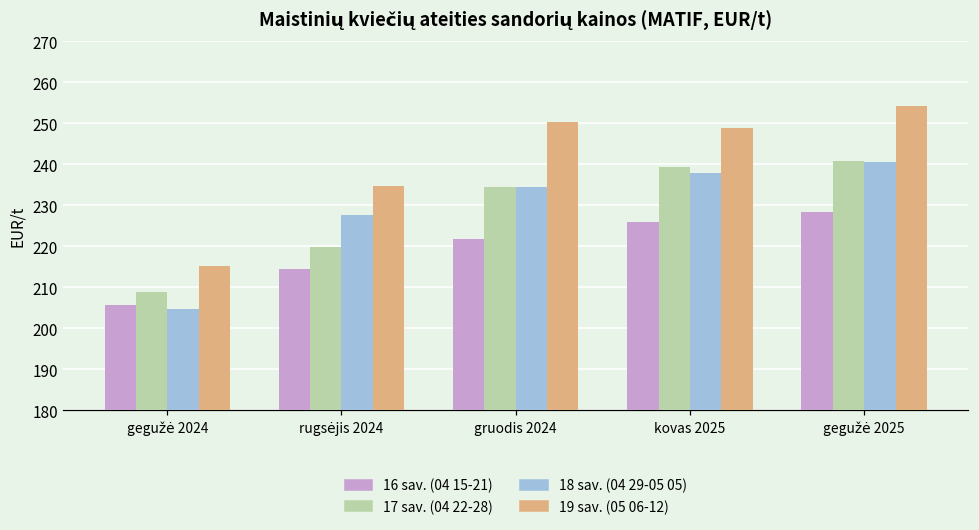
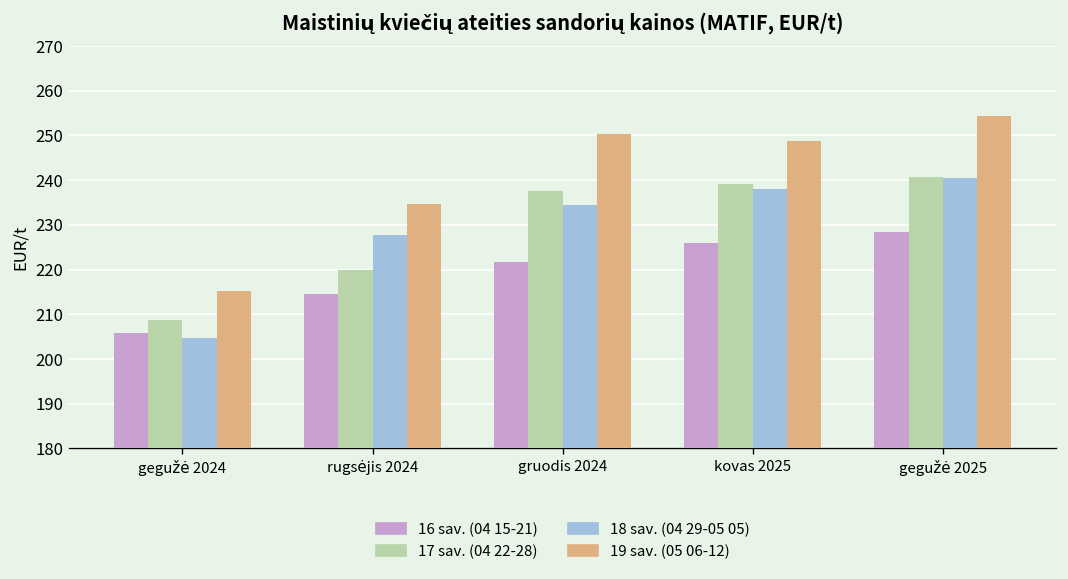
17 sav. (04 22-28), gruodis 2024: 235 -> 238
